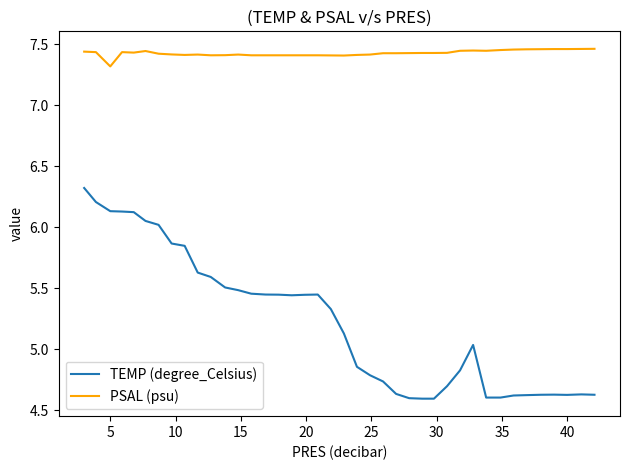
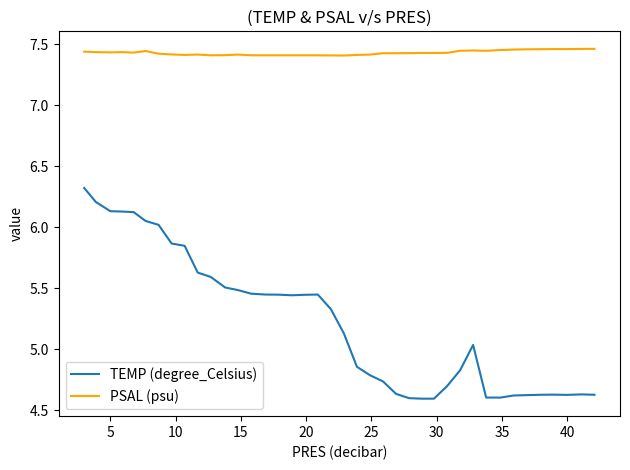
PSAL (psu), 5: 7.32 -> 7.43
